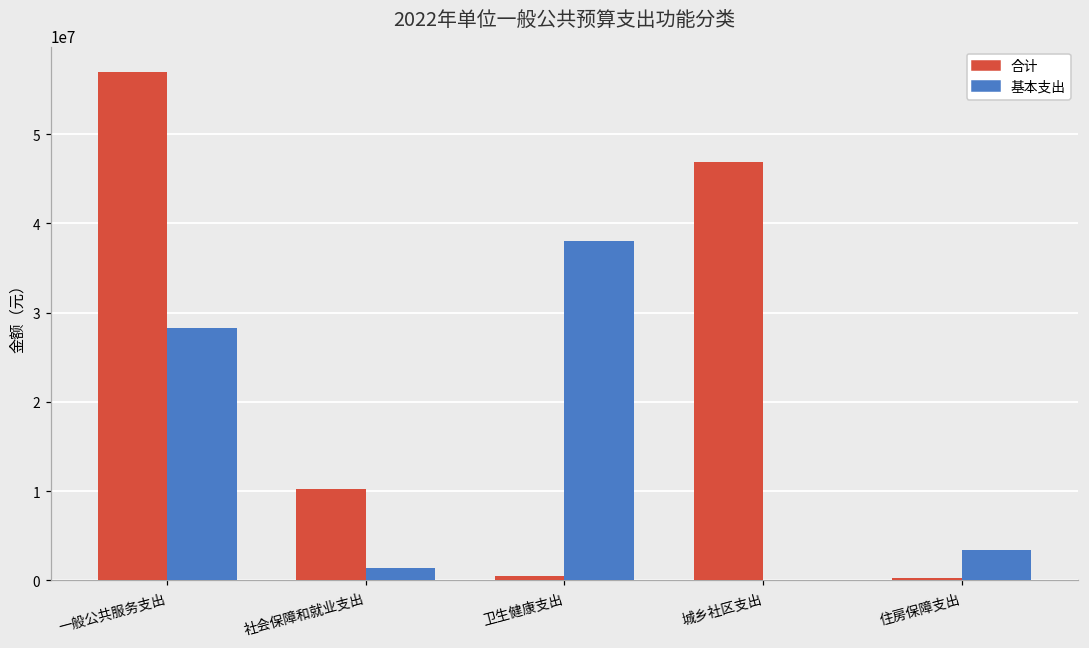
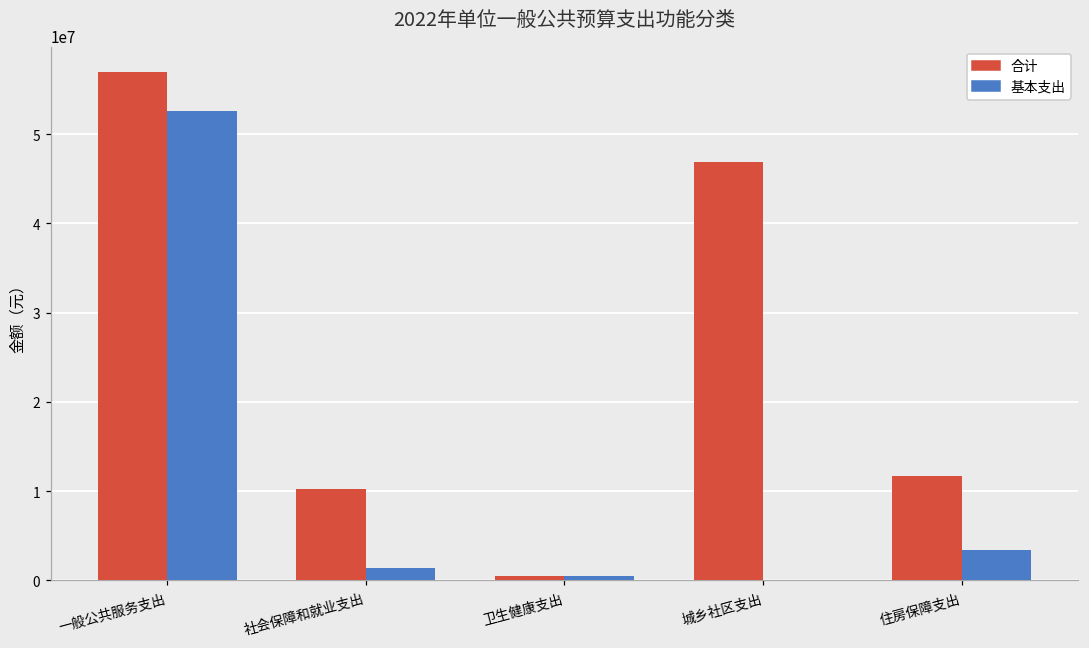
基本支出, 一般公共服务支出: 28000000 -> 53000000
基本支出, 卫生健康支出: 38000000 -> 0
合计, 住房保障支出: 0 -> 12000000
